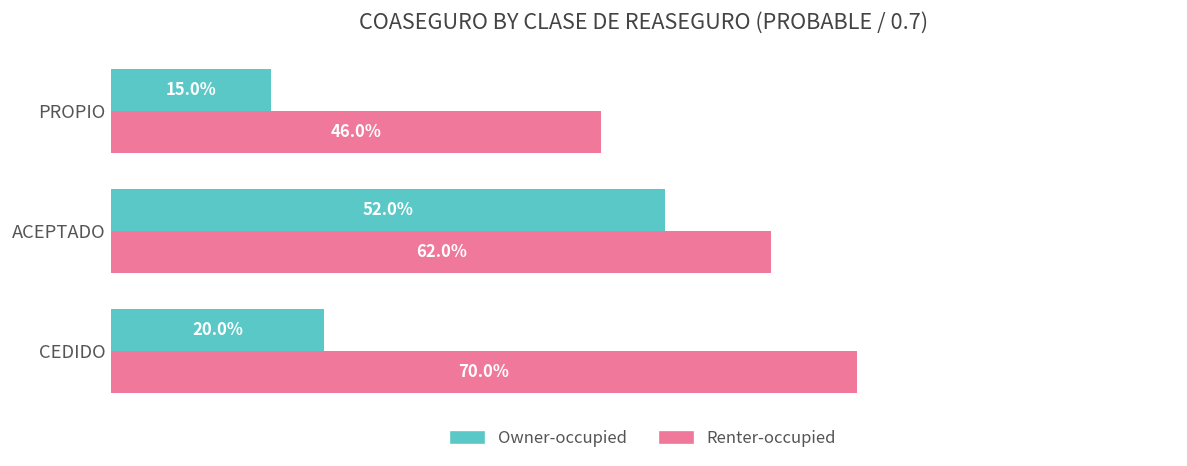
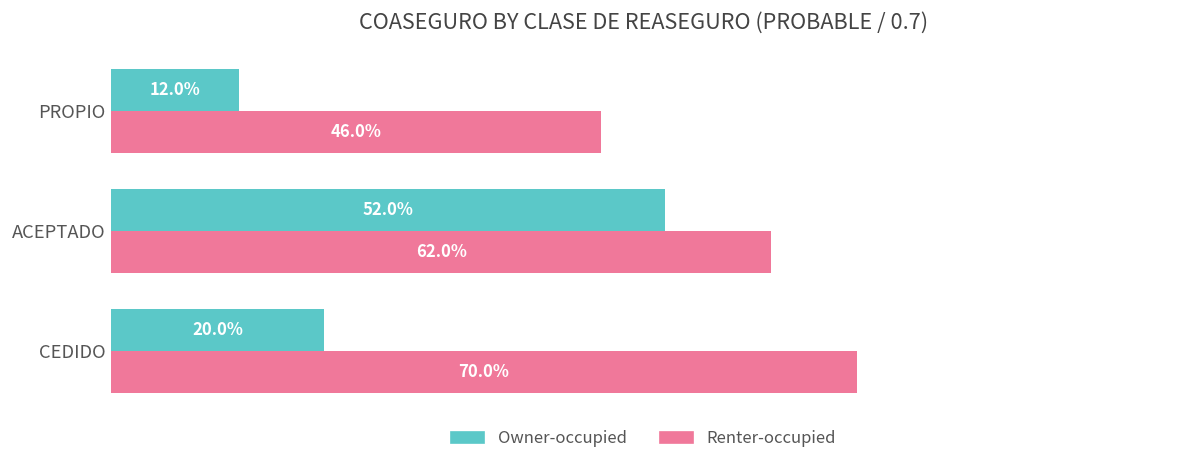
Owner-occupied, PROPIO: 15.0% -> 12.0%
